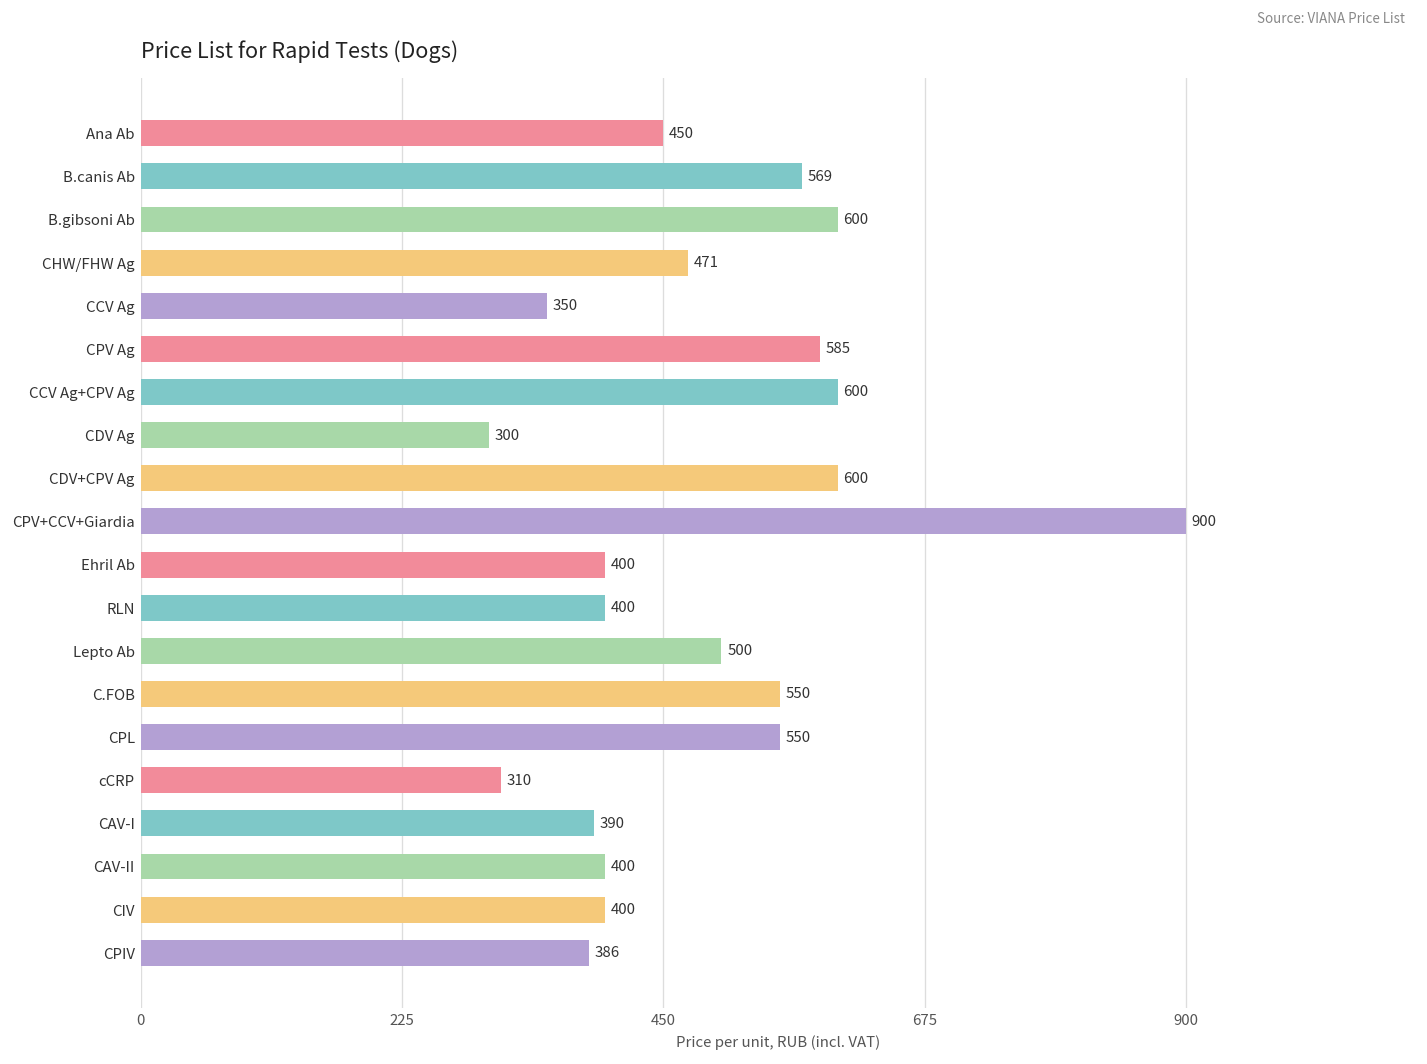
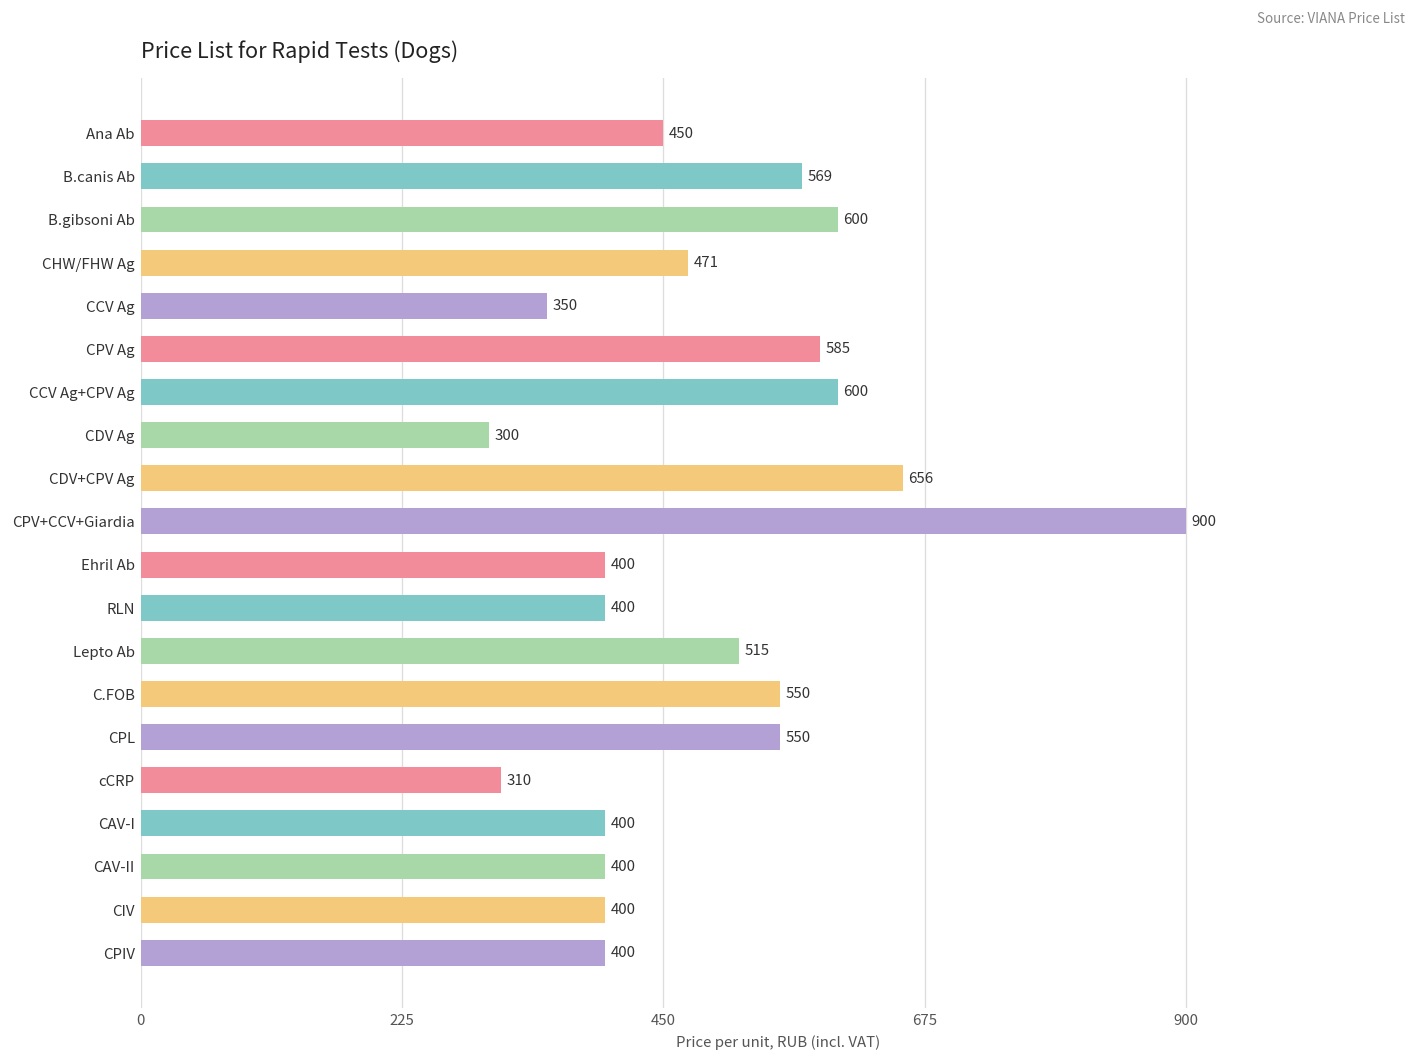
CDV+CPV Ag: 600 -> 656
Lepto Ab: 500 -> 515
CAV-I: 390 -> 400
CPIV: 386 -> 400
